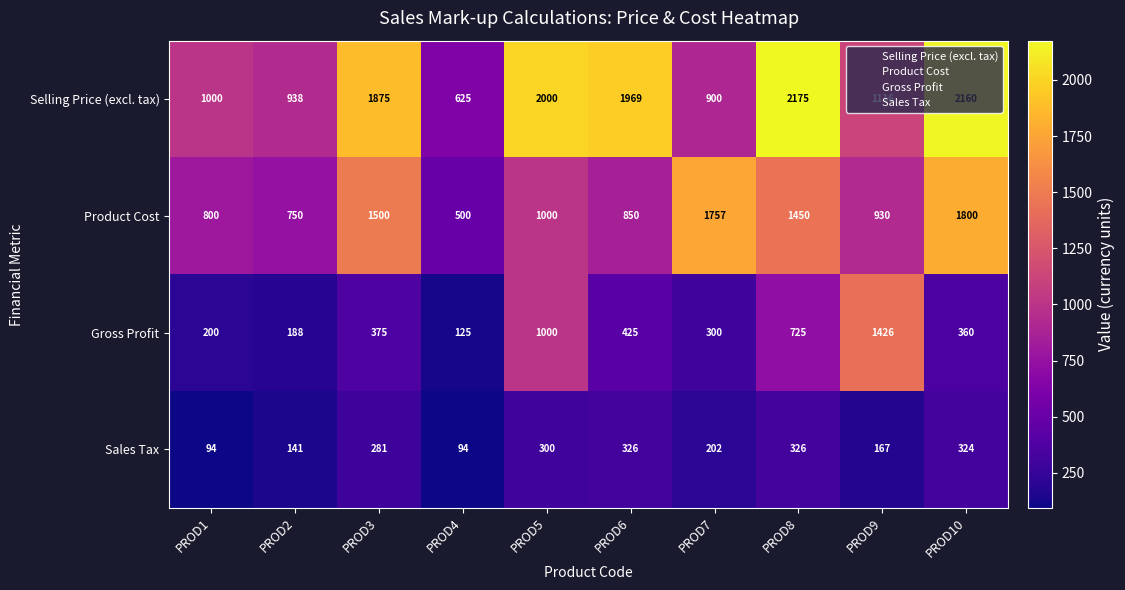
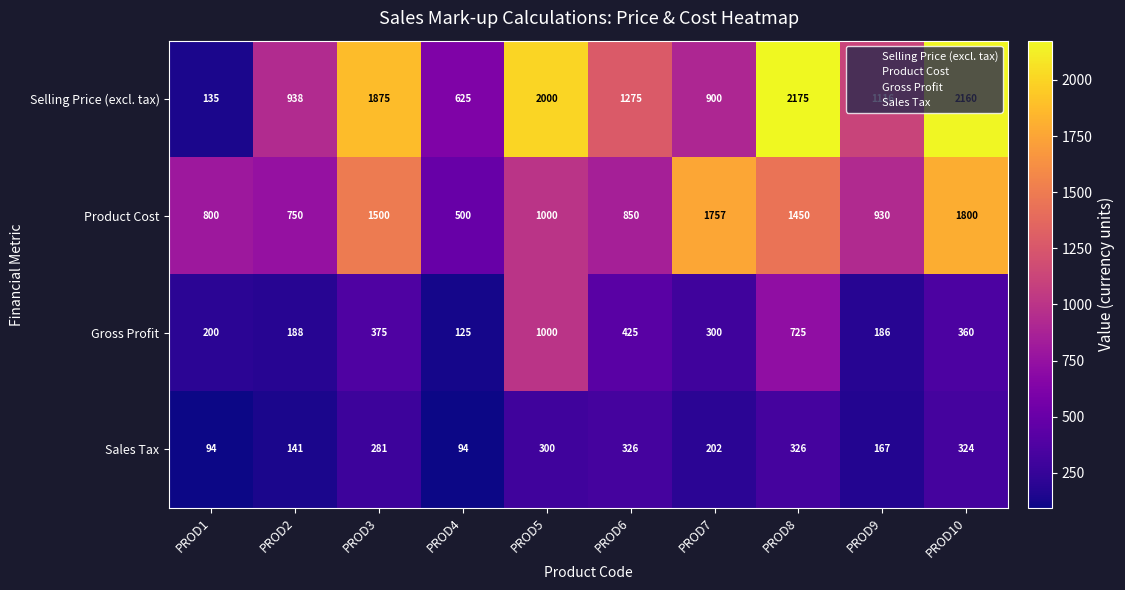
Selling Price (excl. tax), PROD1: 1000 -> 135
Selling Price (excl. tax), PROD6: 1969 -> 1275
Gross Profit, PROD9: 1426 -> 186
